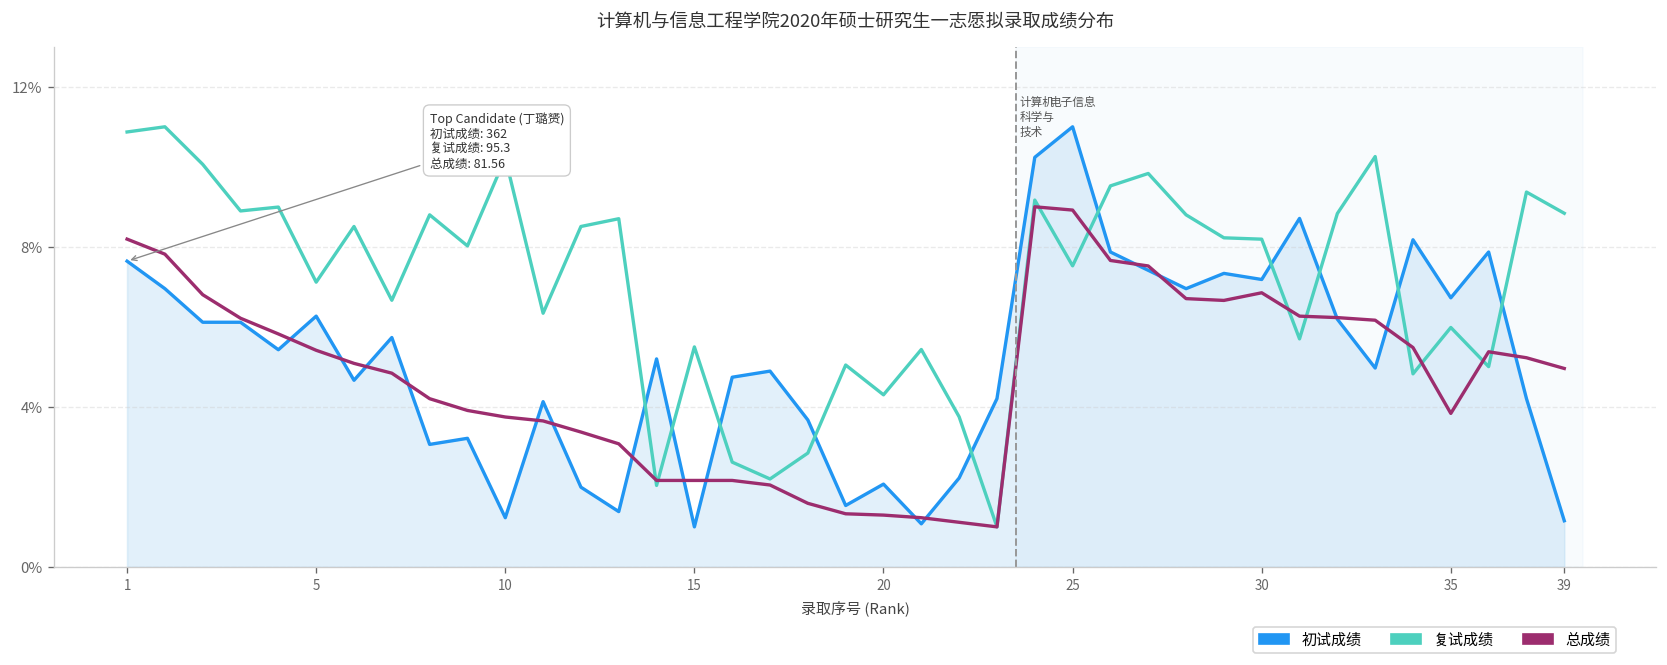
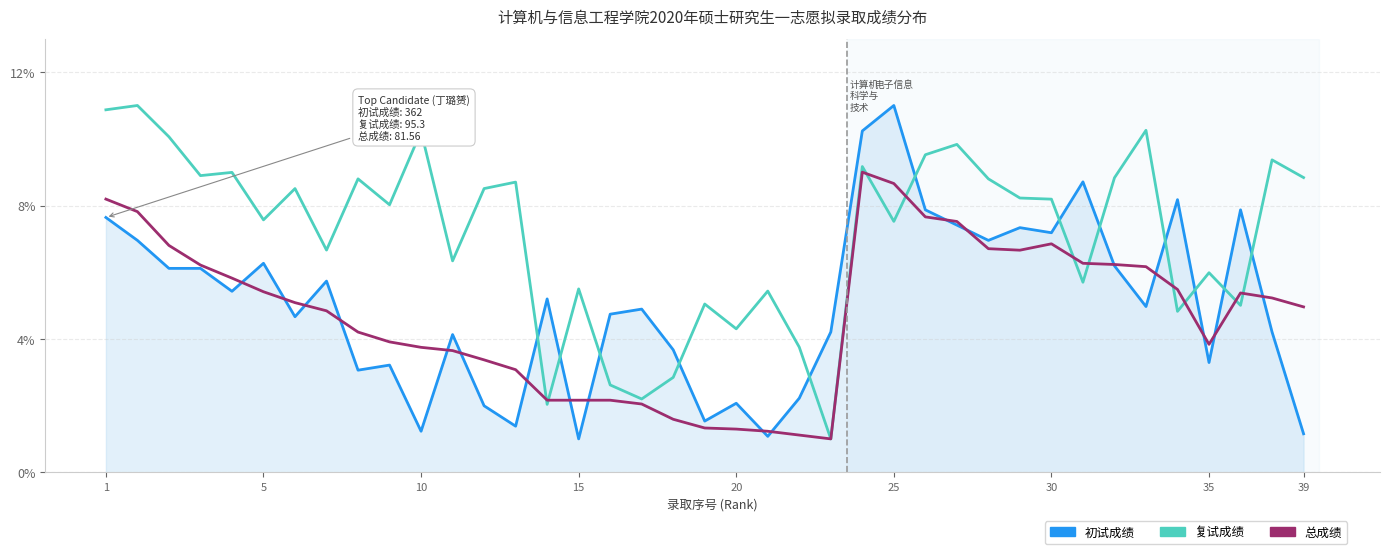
复试成绩, 5: 7.1% -> 7.6%
总成绩, 25: 8.9% -> 8.7%
初试成绩, 35: 6.7% -> 3.3%
